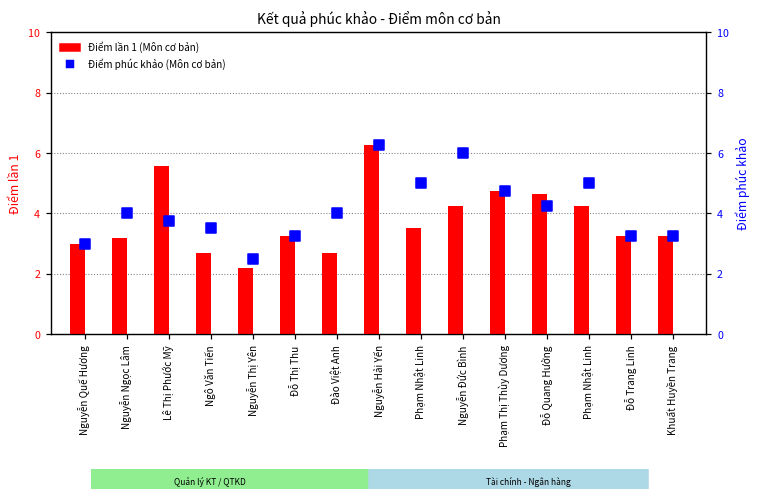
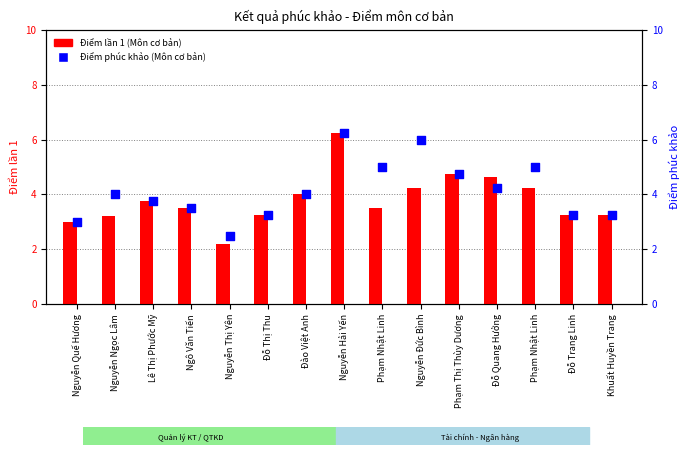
Điểm lần 1 (Môn cơ bản), Lê Thị Phước Mỹ: 5.6 -> 3.8
Điểm lần 1 (Môn cơ bản), Ngô Văn Tiến: 2.7 -> 3.5
Điểm lần 1 (Môn cơ bản), Đào Việt Anh: 2.7 -> 4.0
